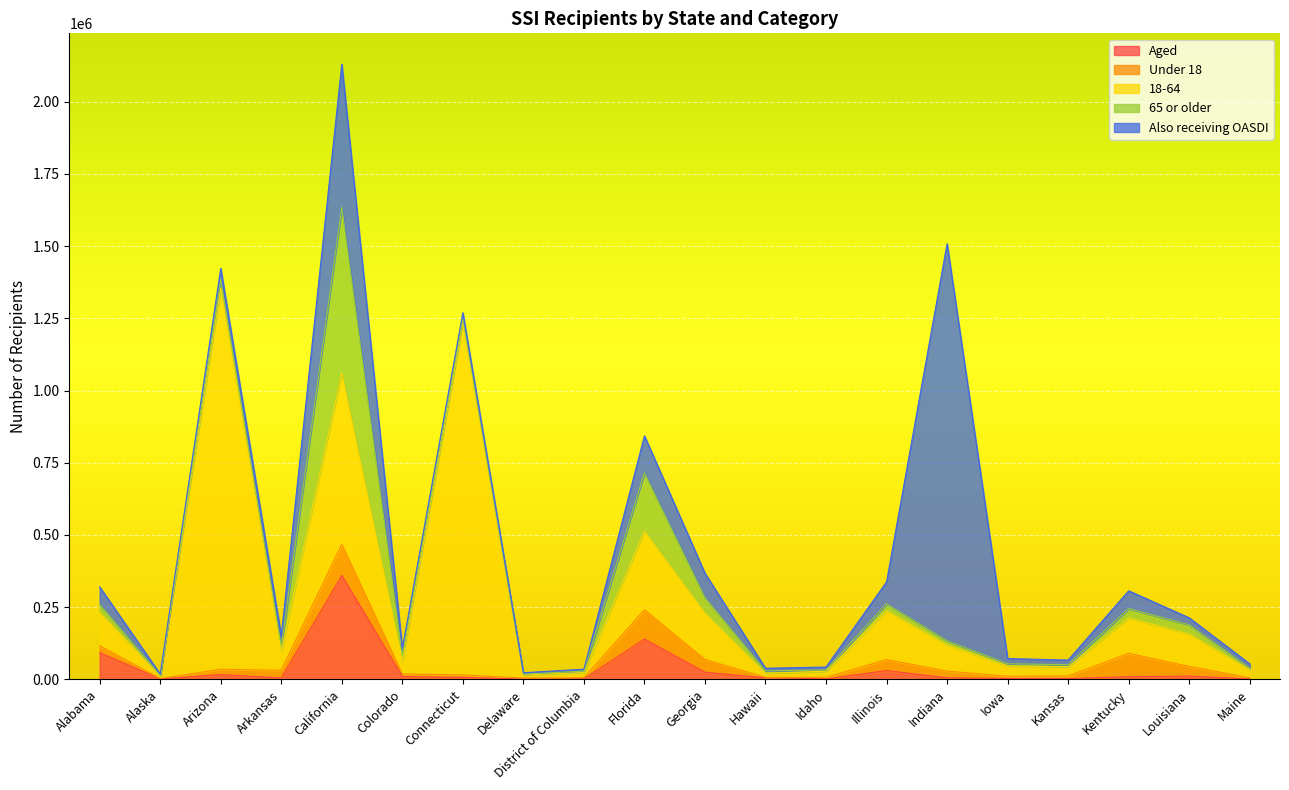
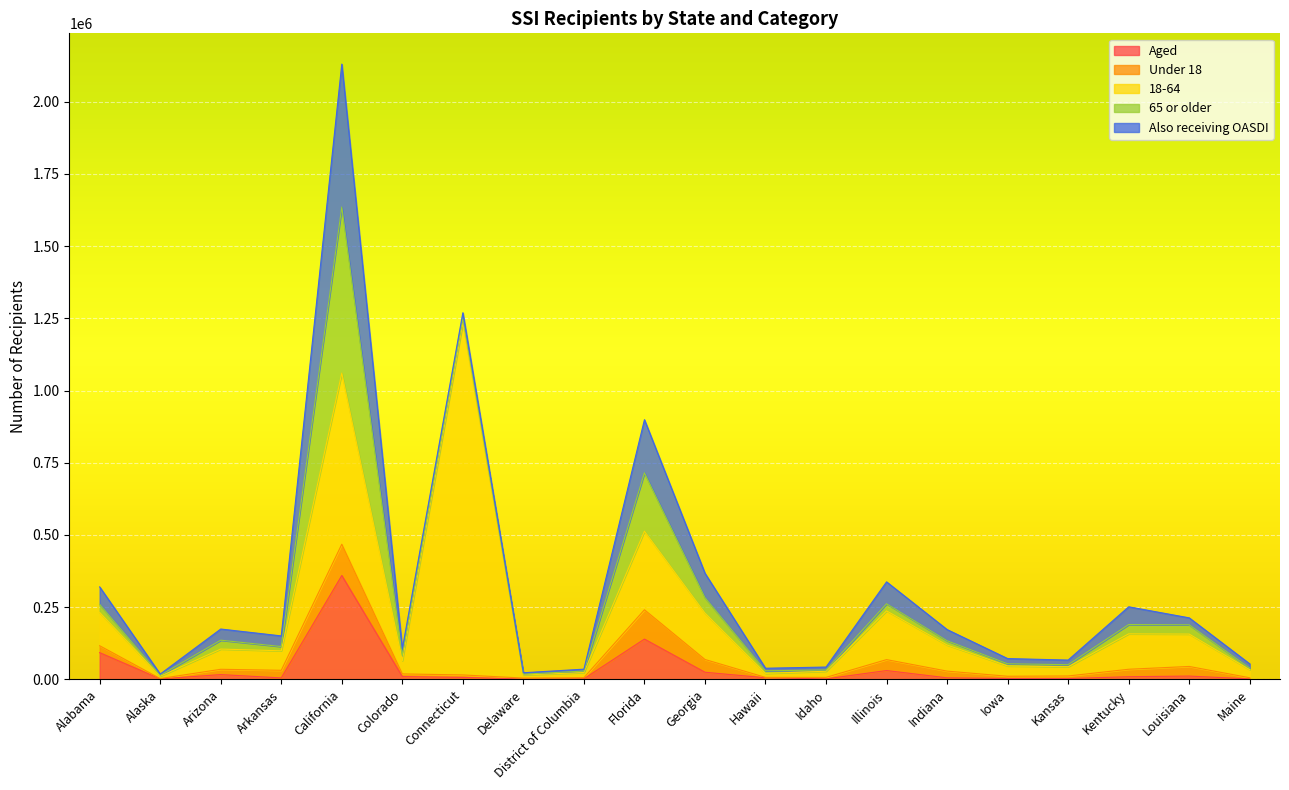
18-64, Arizona: 1320000 -> 70000
Also receiving OASDI, Florida: 130000 -> 180000
Also receiving OASDI, Indiana: 1370000 -> 40000
Under 18, Kentucky: 80000 -> 30000
